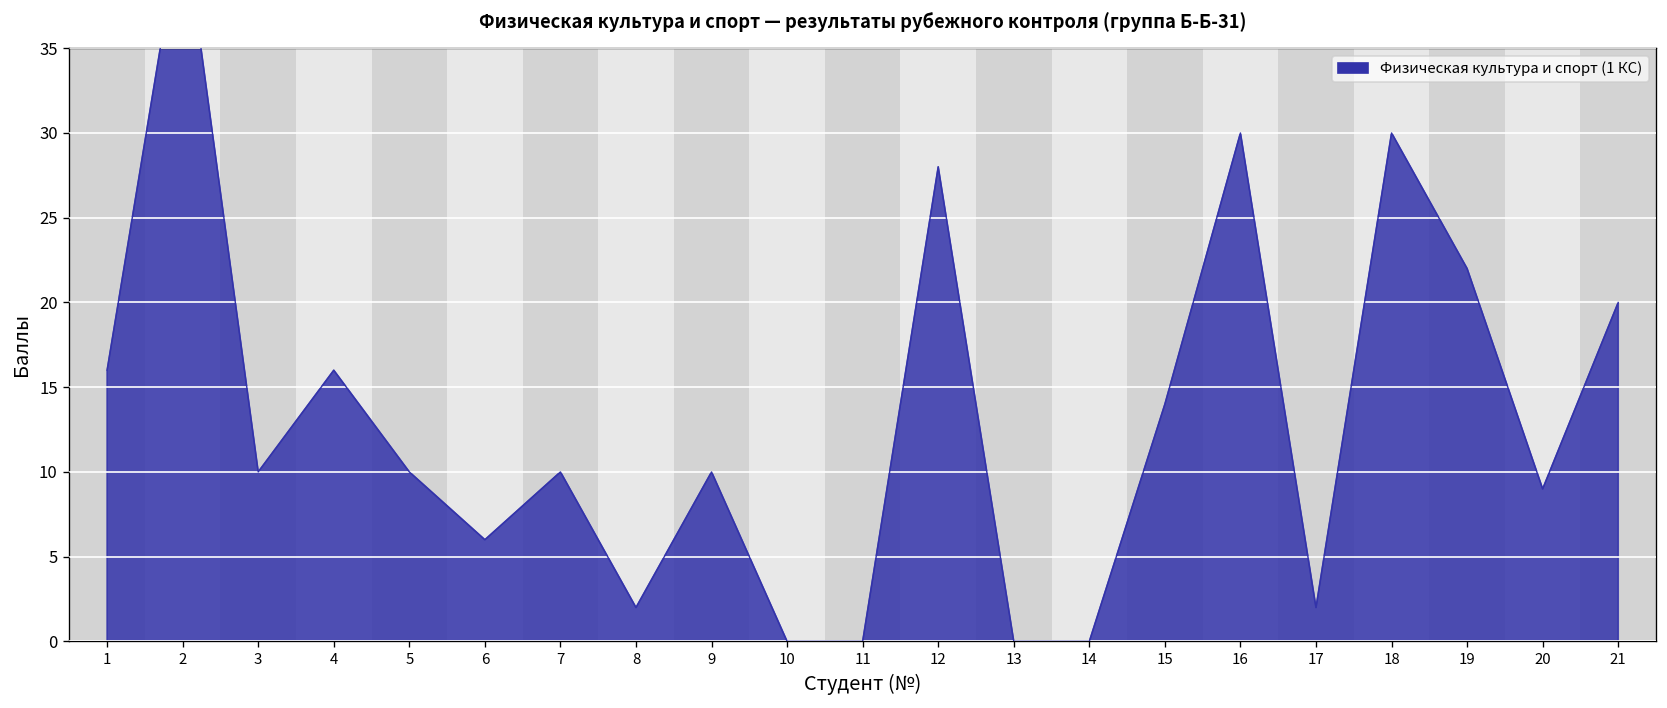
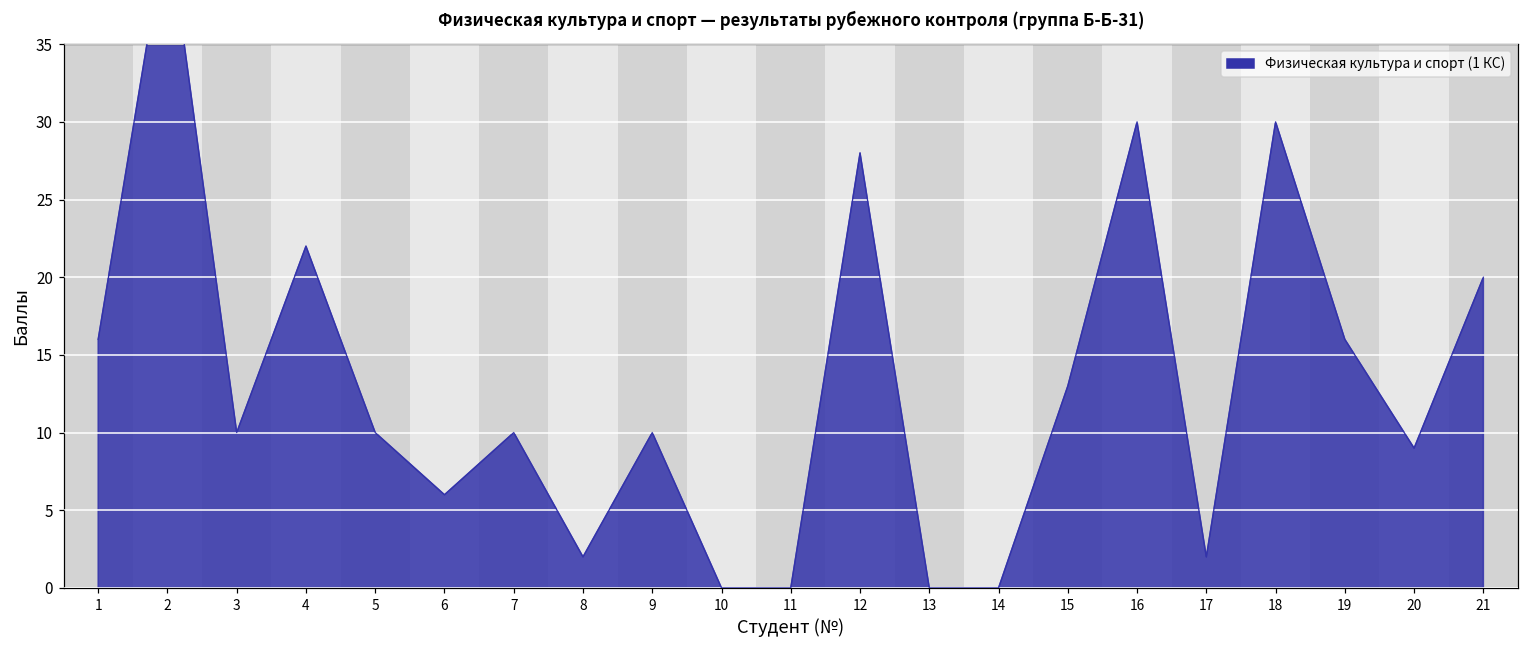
4: 16 -> 22
15: 14 -> 13
19: 22 -> 16
